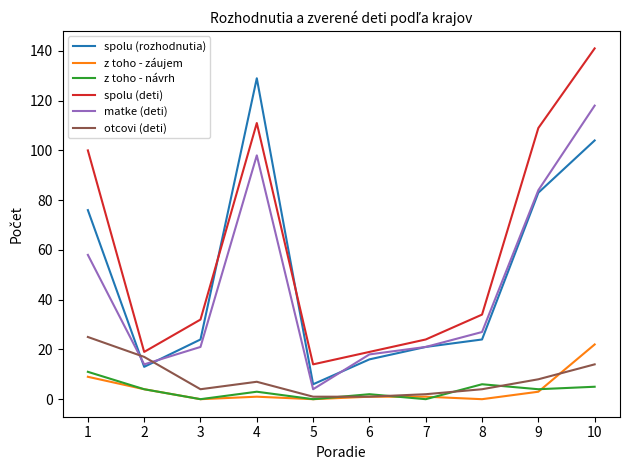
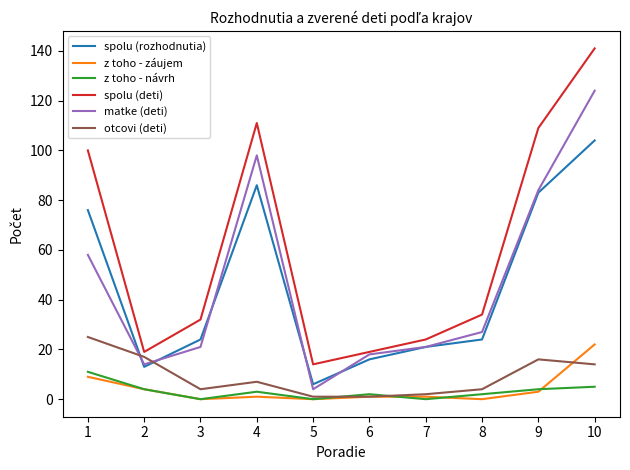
spolu (rozhodnutia), 4: 129 -> 86
z toho - návrh, 8: 6 -> 2
otcovi (deti), 9: 8 -> 16
matke (deti), 10: 118 -> 124
